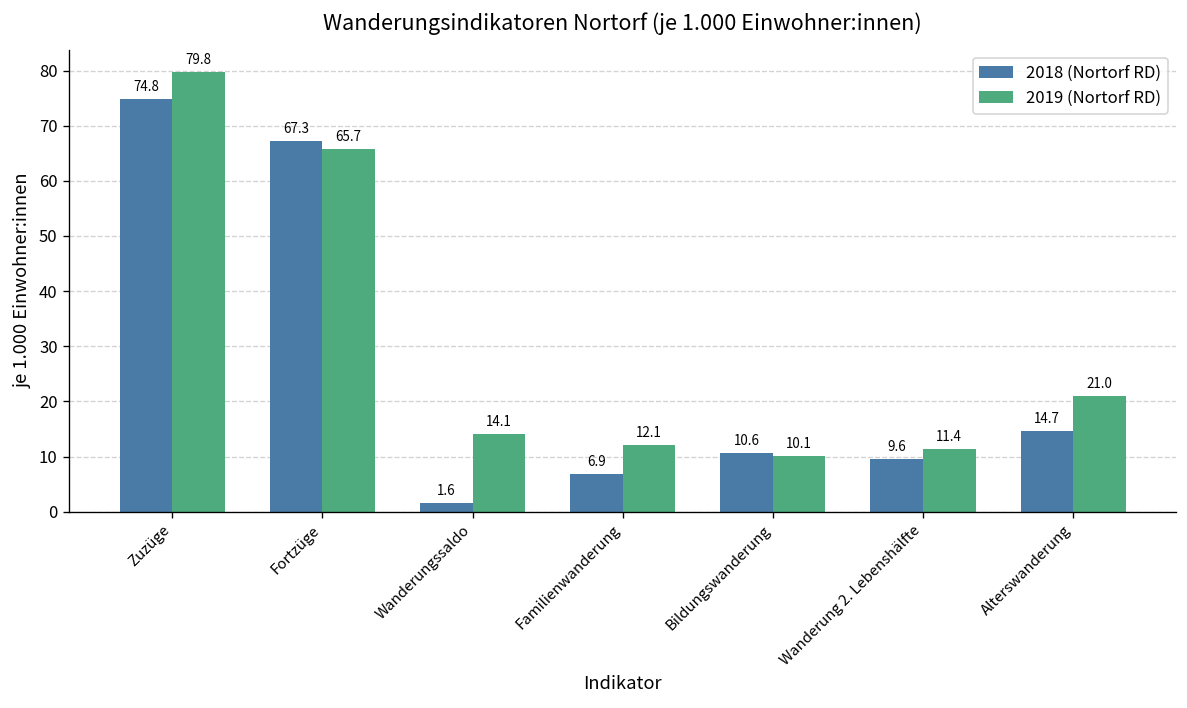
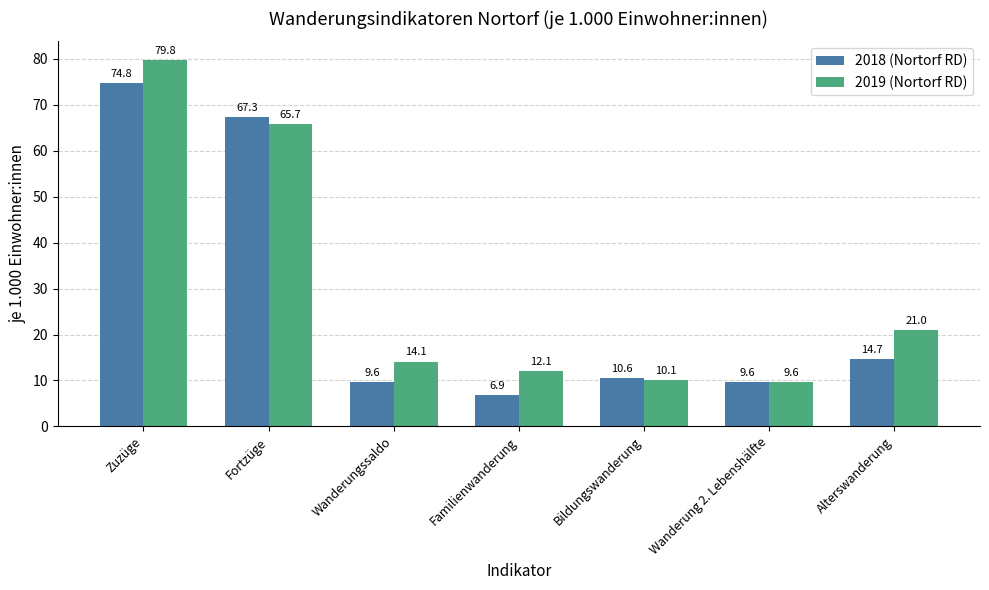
2018 (Nortorf RD), Wanderungssaldo: 1.6 -> 9.6
2019 (Nortorf RD), Wanderung 2. Lebenshälfte: 11.4 -> 9.6
